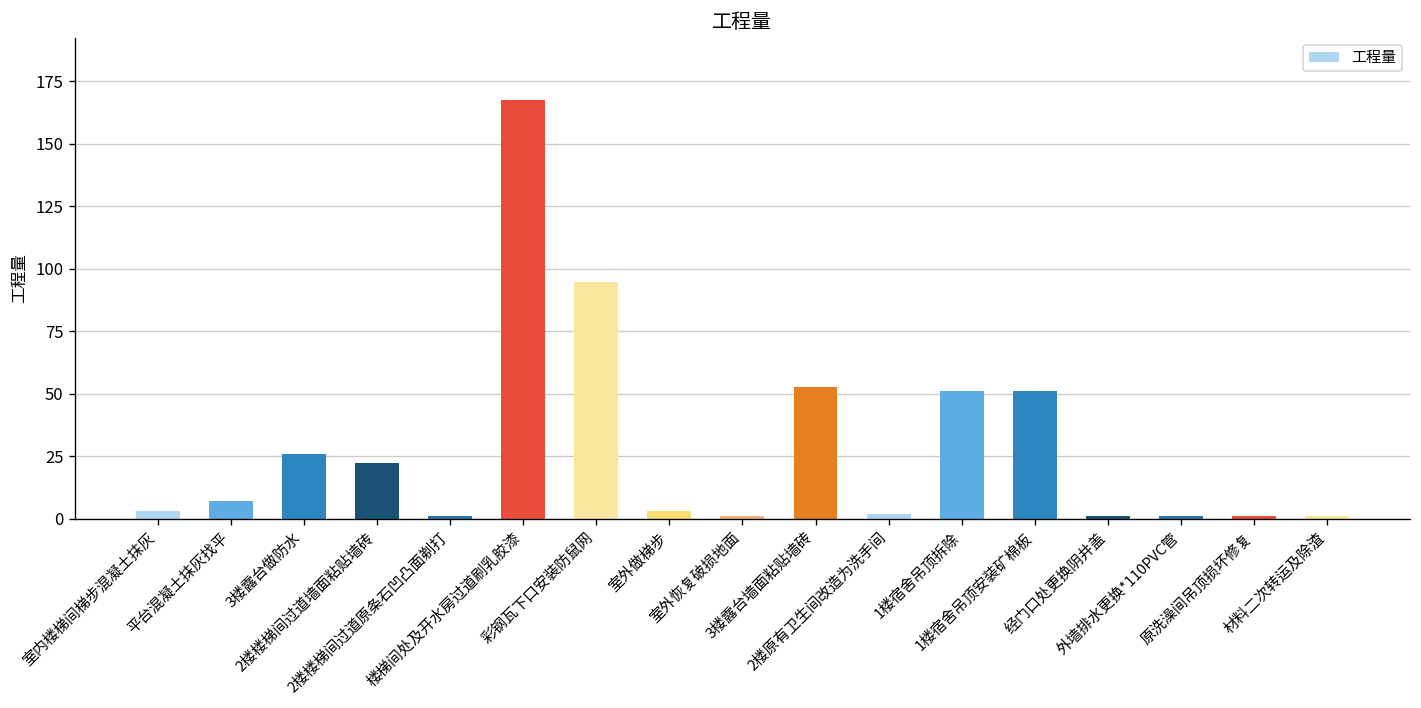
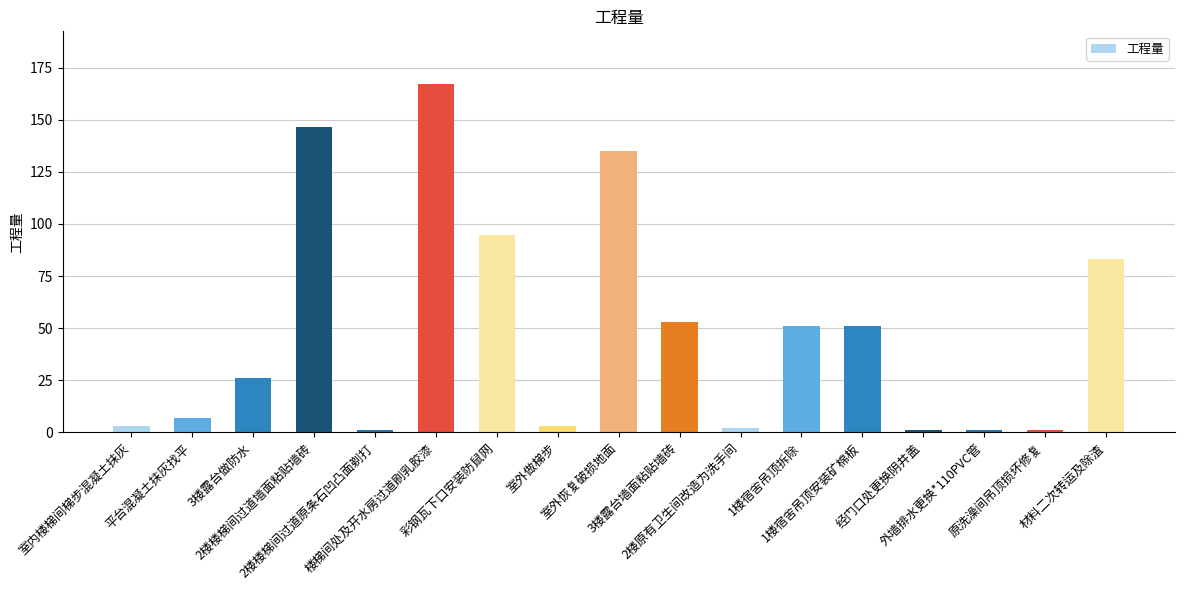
2楼楼梯间过道墙面粘贴墙砖: 23 -> 147
室外恢复破损地面: 1 -> 135
材料二次转运及除渣: 1 -> 83
